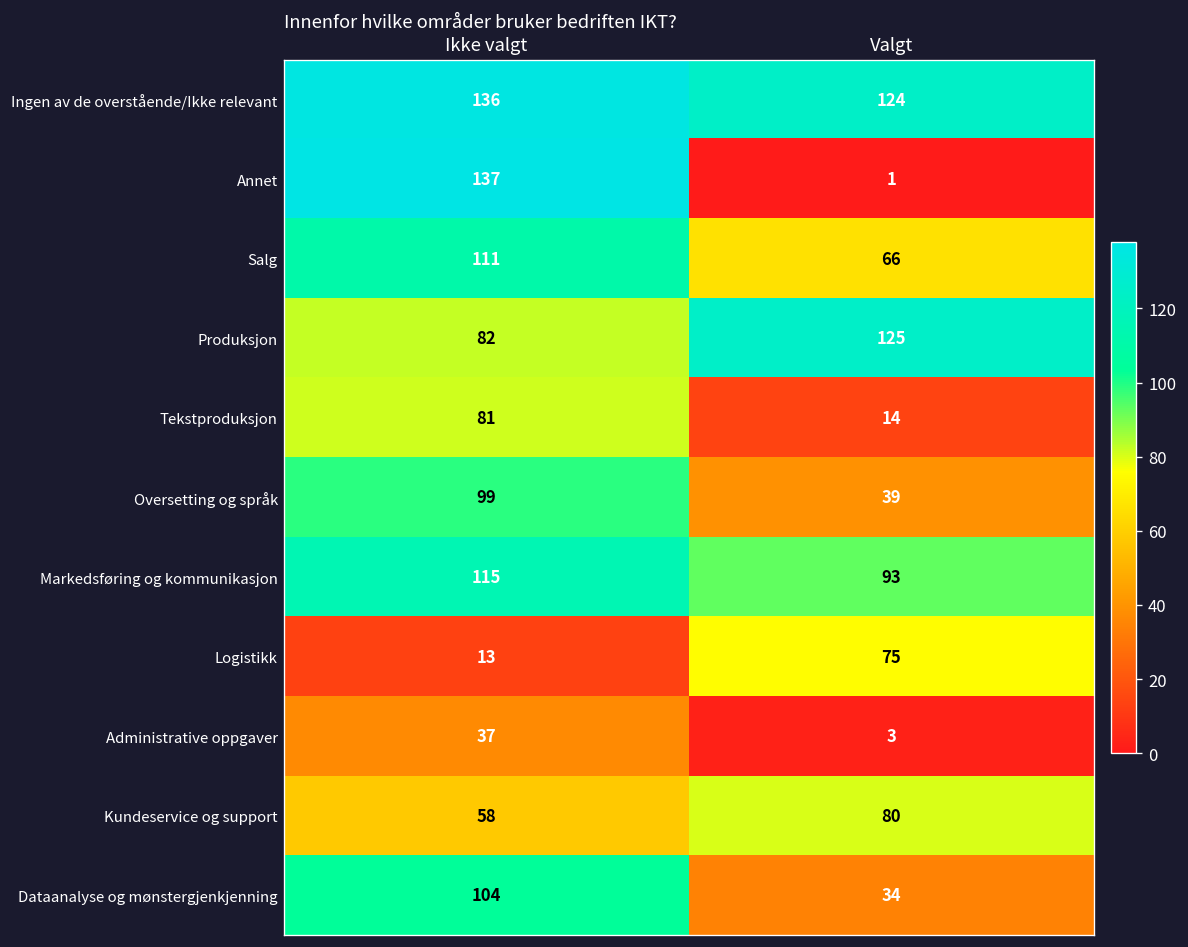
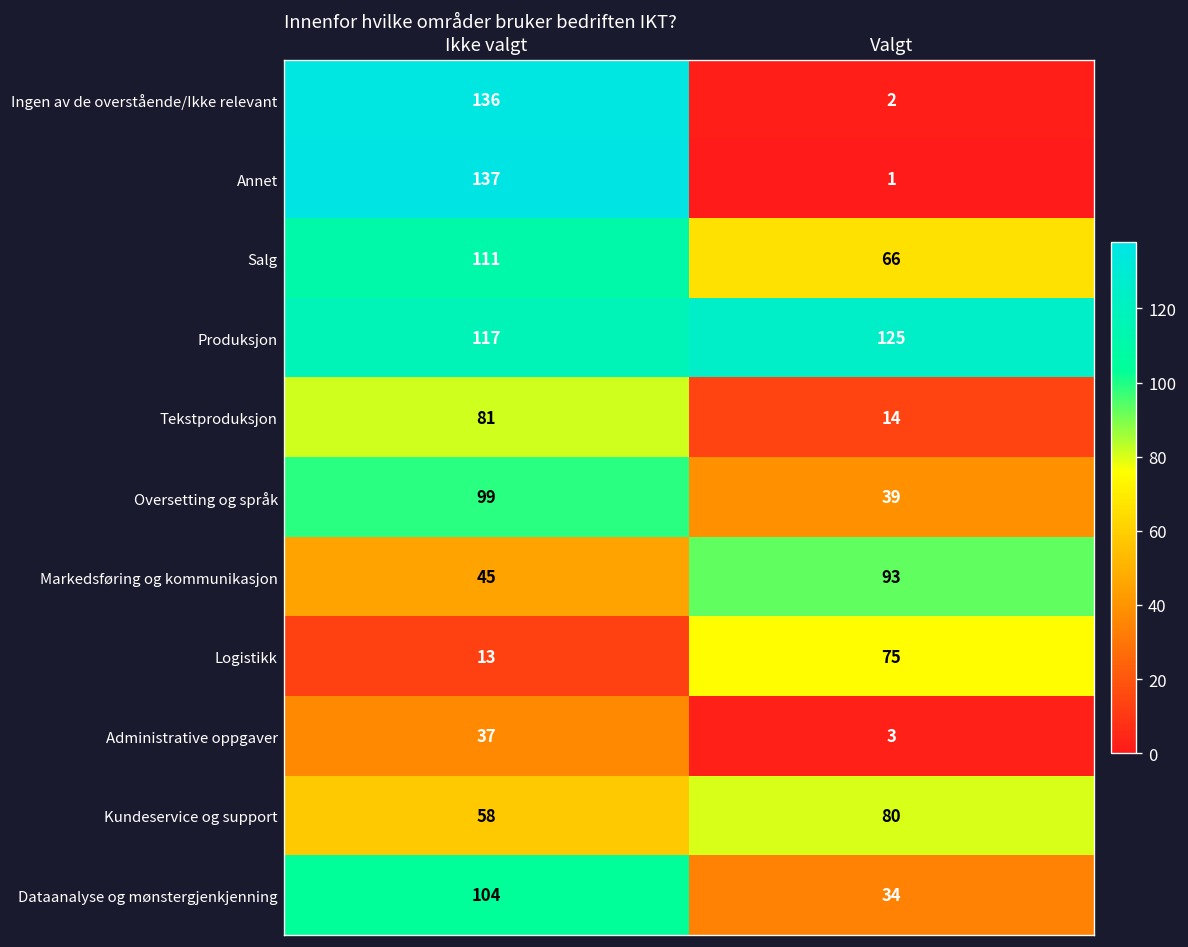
Ingen av de overstående/Ikke relevant, Valgt: 124 -> 2
Produksjon, Ikke valgt: 82 -> 117
Markedsføring og kommunikasjon, Ikke valgt: 115 -> 45
